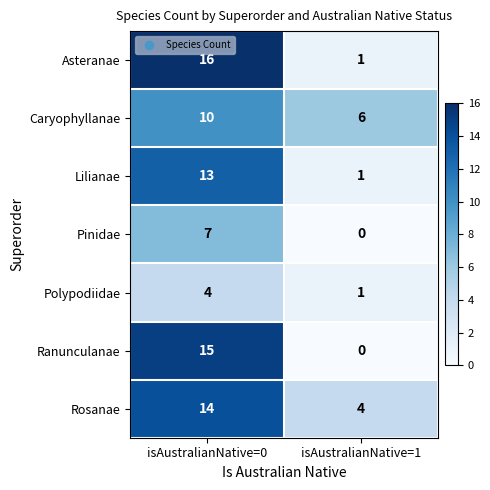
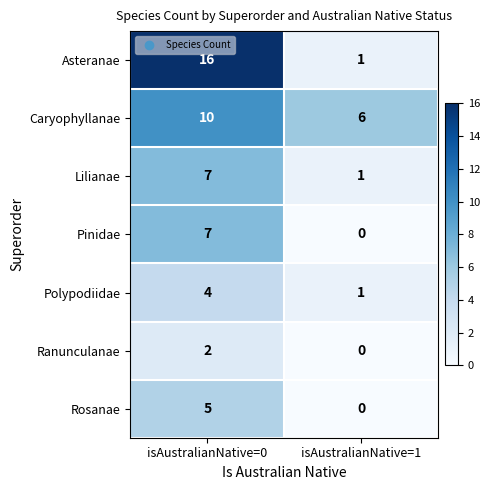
Lilianae, isAustralianNative=0: 13 -> 7
Ranunculanae, isAustralianNative=0: 15 -> 2
Rosanae, isAustralianNative=0: 14 -> 5
Rosanae, isAustralianNative=1: 4 -> 0
